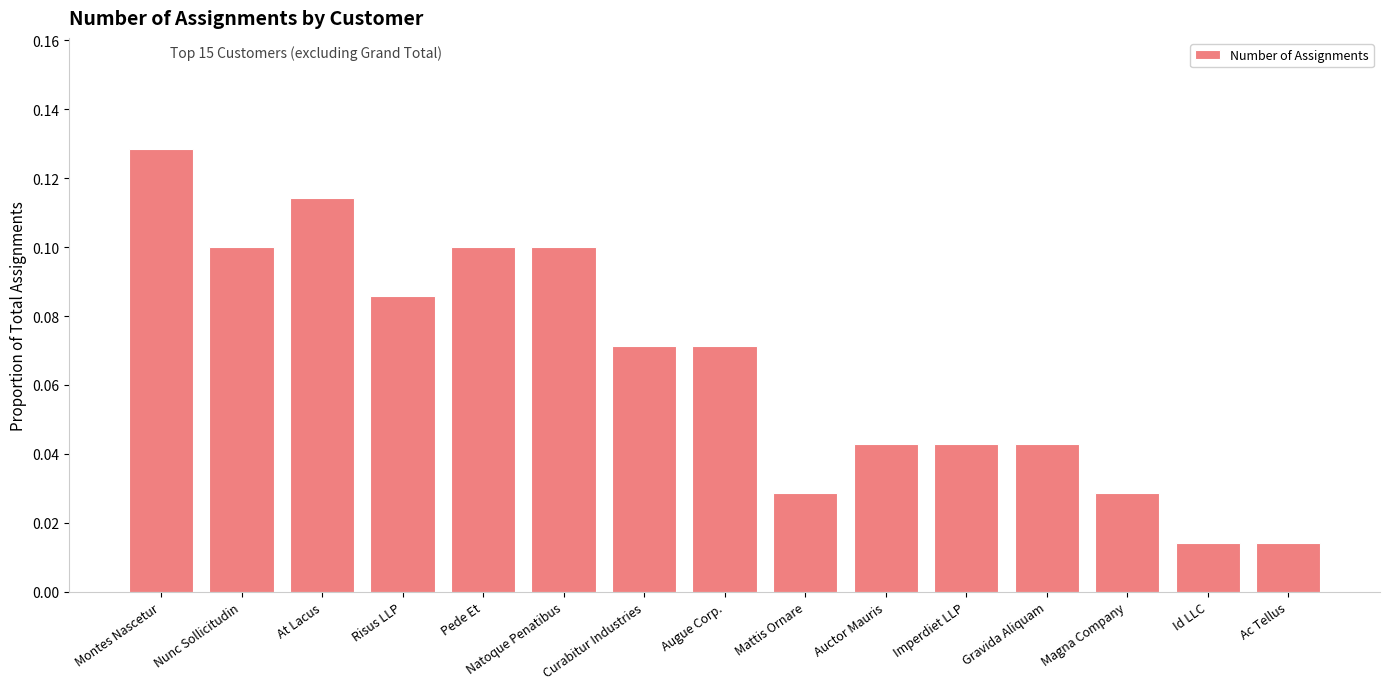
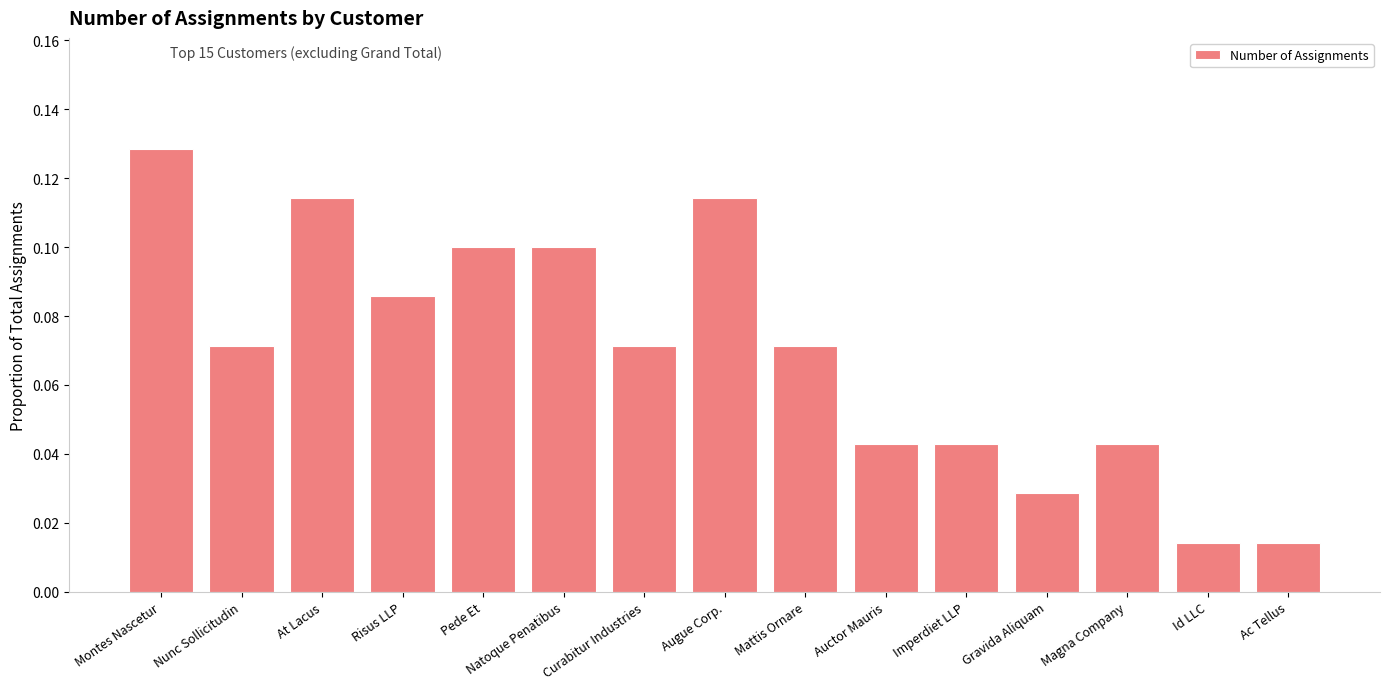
Nunc Sollicitudin: 0.100 -> 0.071
Augue Corp.: 0.071 -> 0.114
Mattis Ornare: 0.029 -> 0.071
Gravida Aliquam: 0.043 -> 0.029
Magna Company: 0.029 -> 0.043
